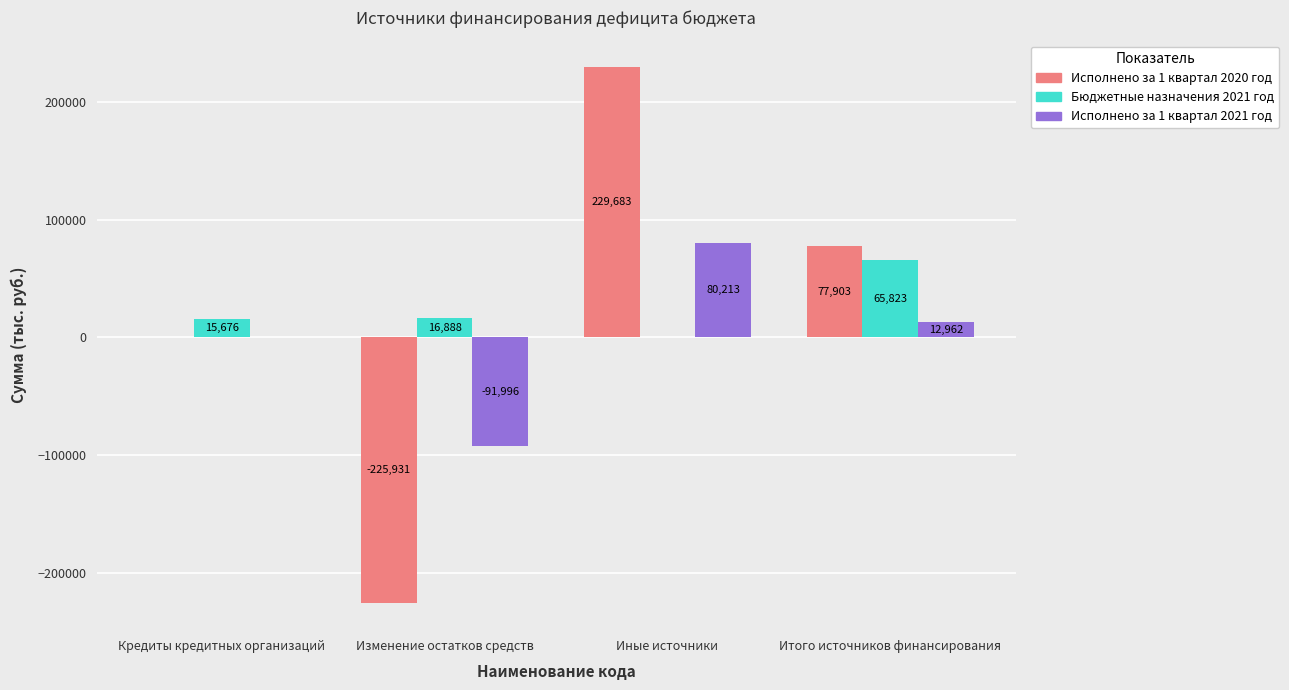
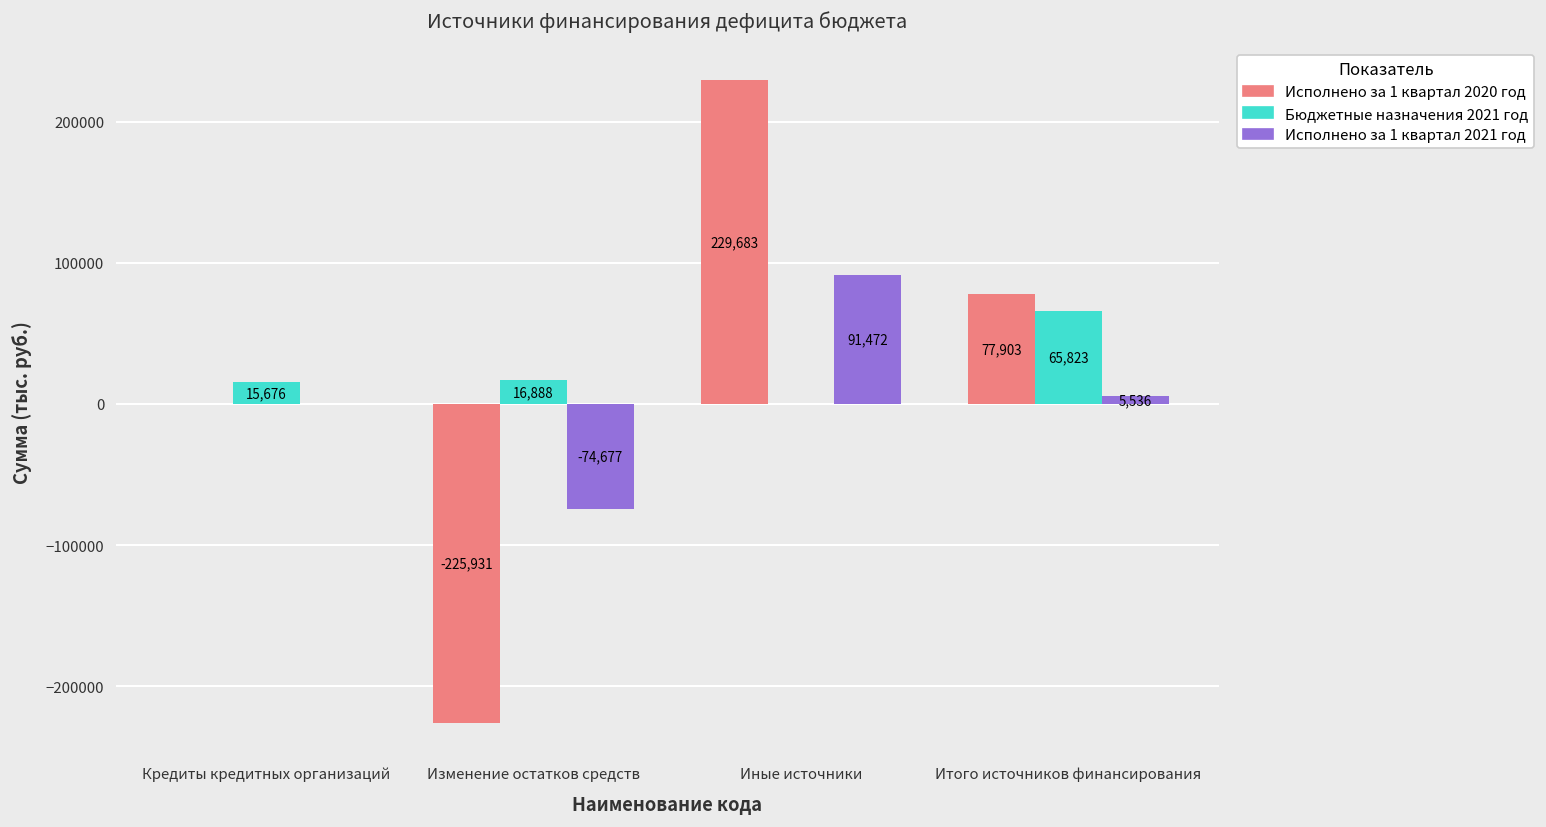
Исполнено за 1 квартал 2021 год, Изменение остатков средств: -91,996 -> -74,677
Исполнено за 1 квартал 2021 год, Иные источники: 80,213 -> 91,472
Исполнено за 1 квартал 2021 год, Итого источников финансирования: 12,962 -> 5,536
